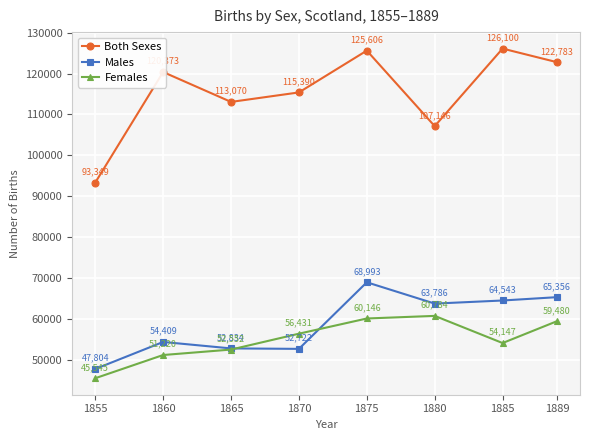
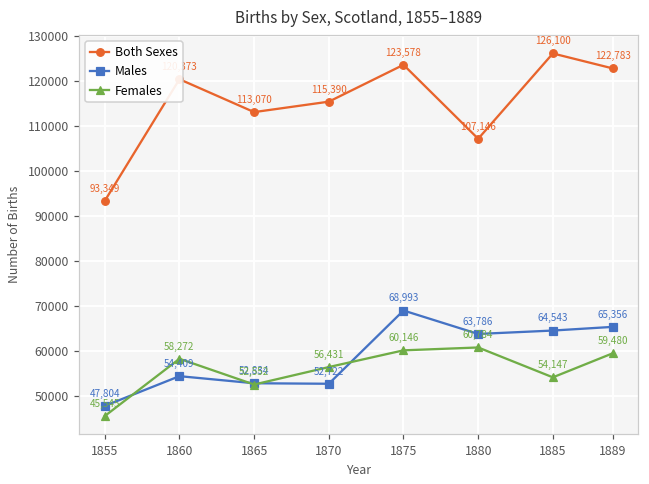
Females, 1860: 51,220 -> 58,272
Both Sexes, 1875: 125,606 -> 123,578
